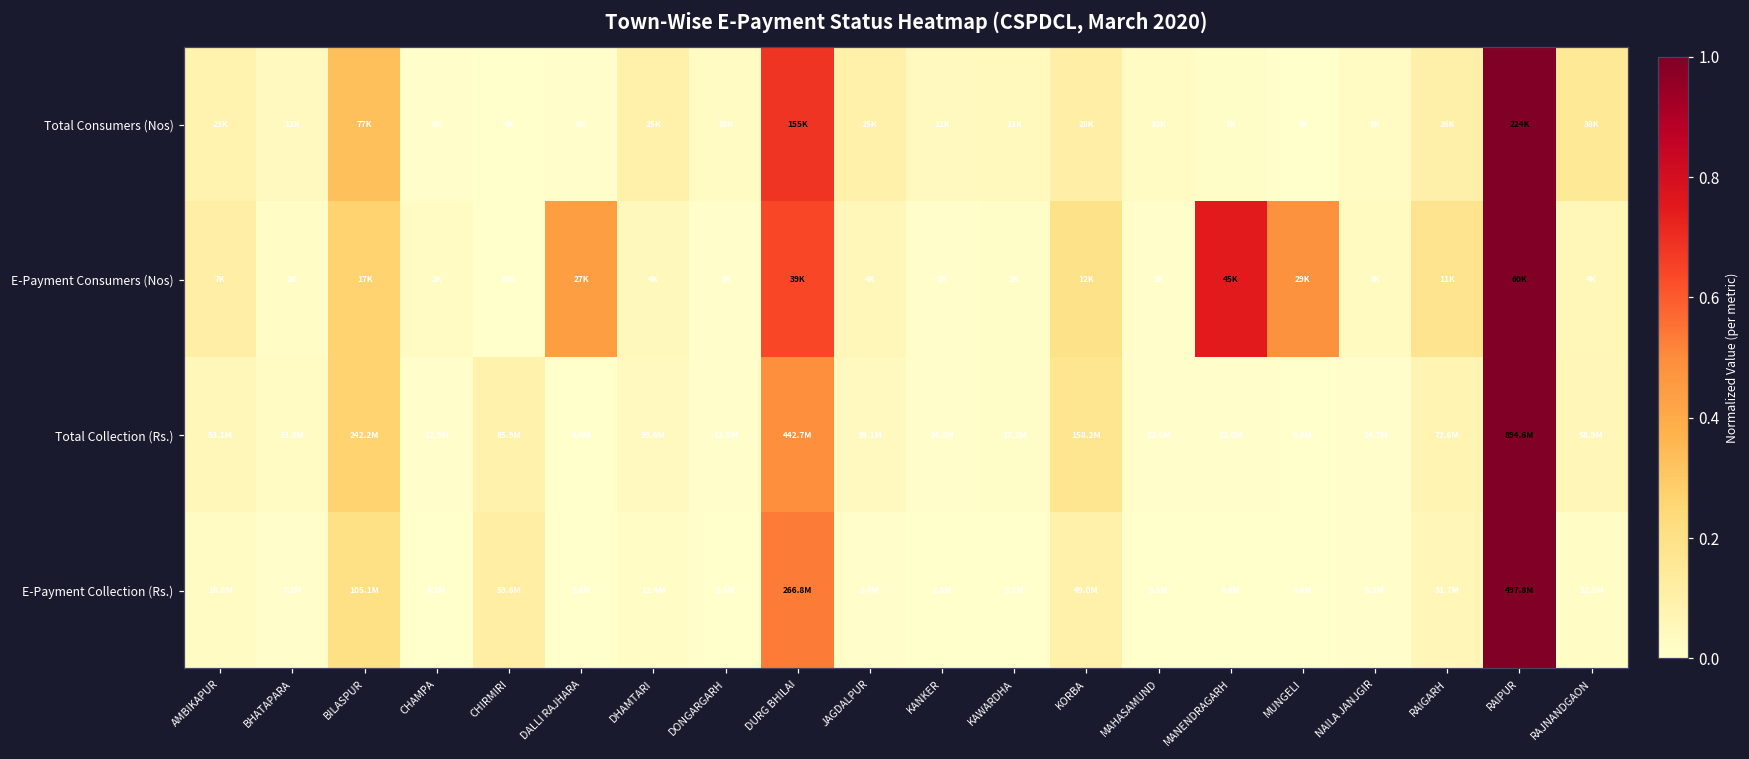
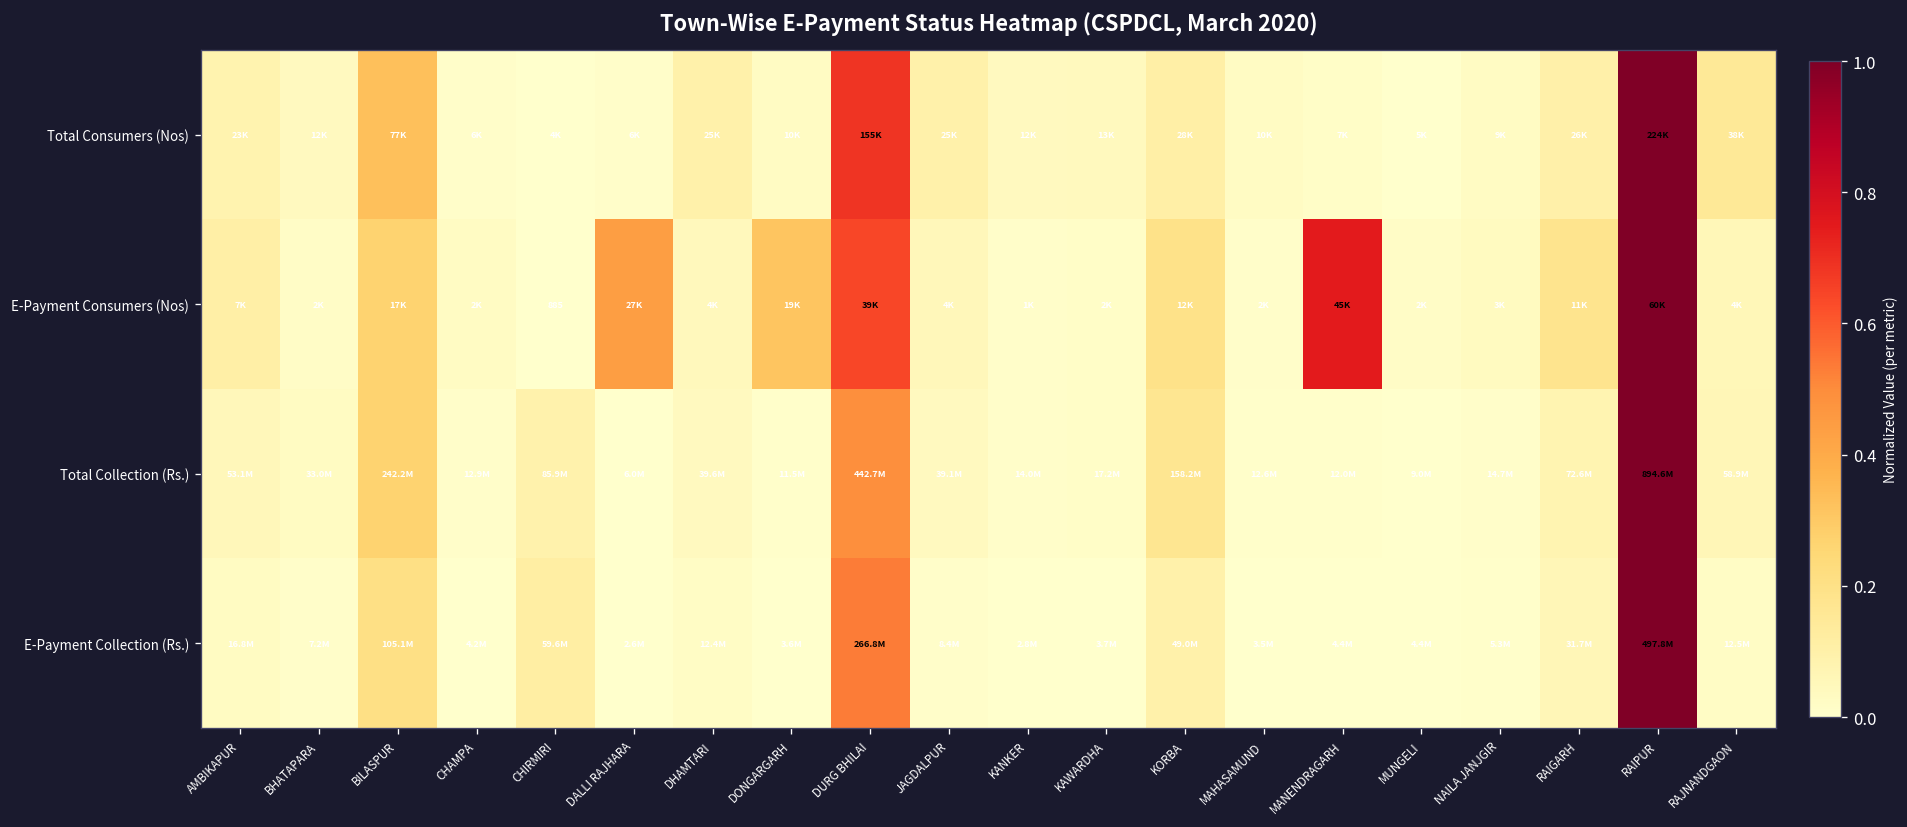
E-Payment Consumers (Nos), DONGARGARH: 1K -> 19K
E-Payment Consumers (Nos), MUNGELI: 29K -> 2K
